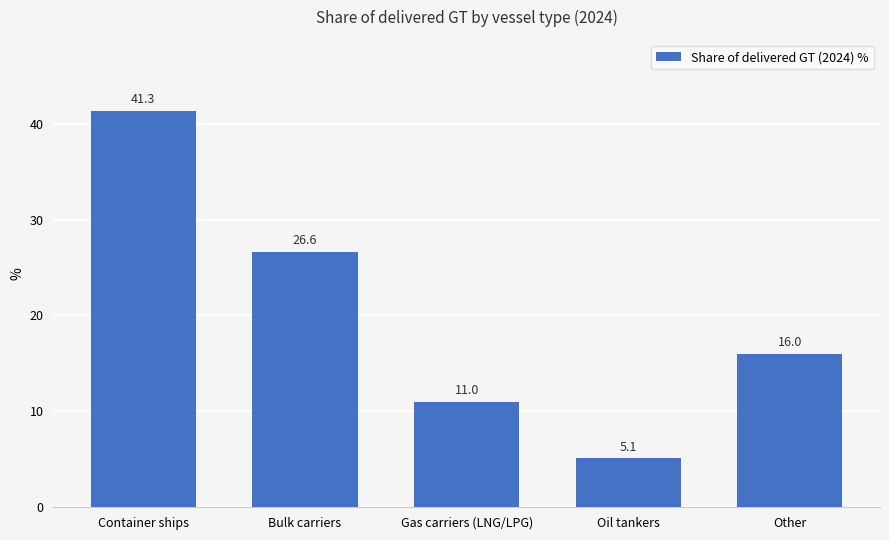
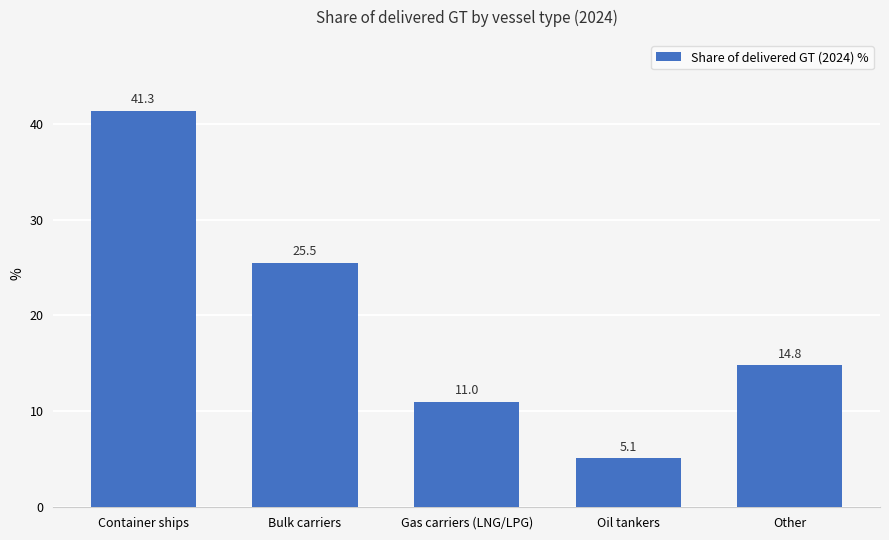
Bulk carriers: 26.6 -> 25.5
Other: 16.0 -> 14.8
